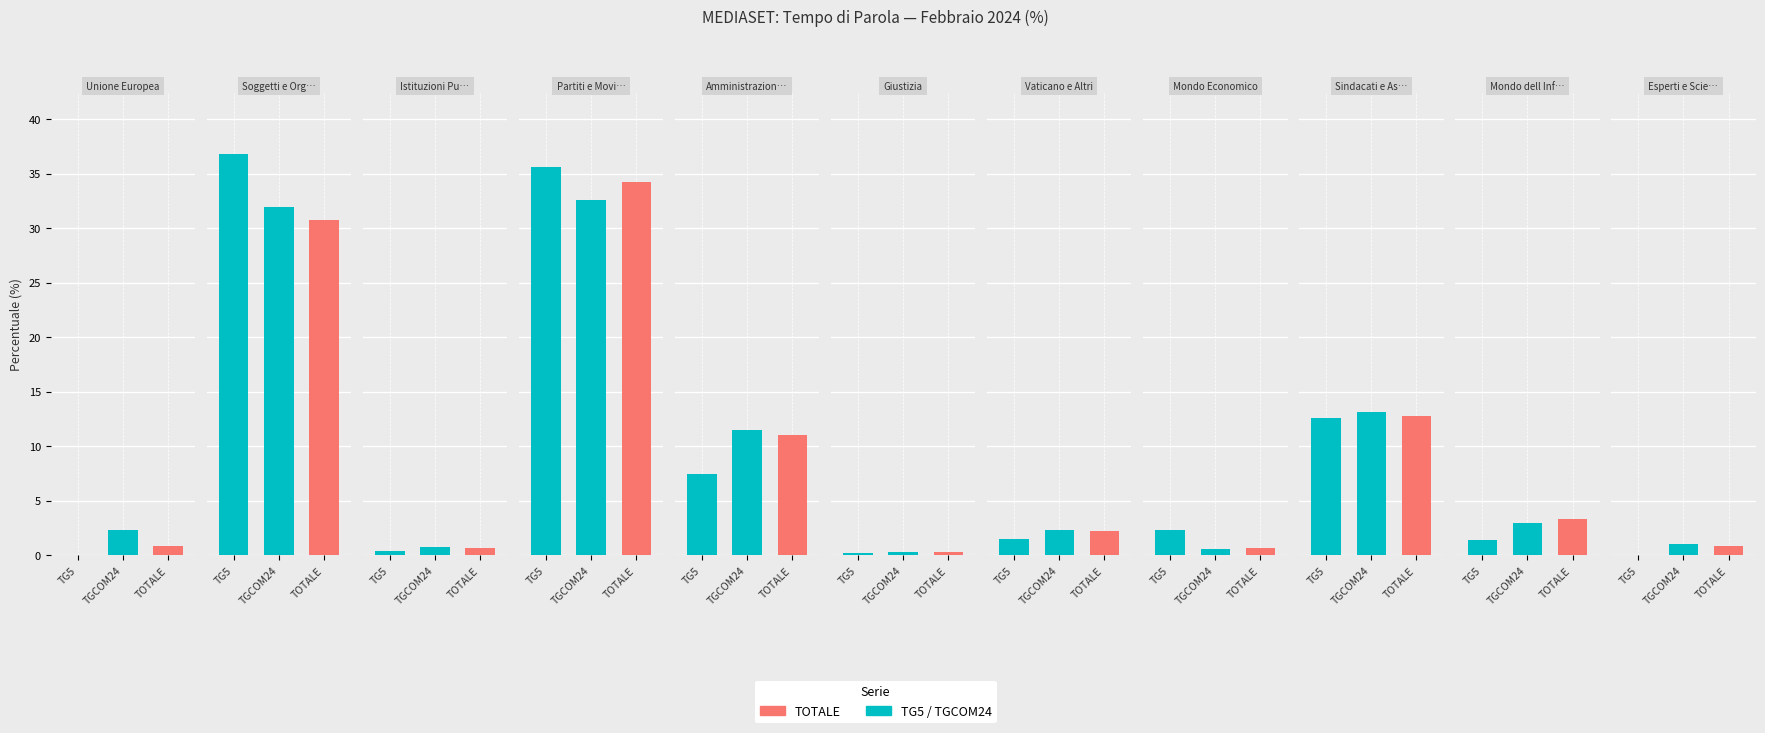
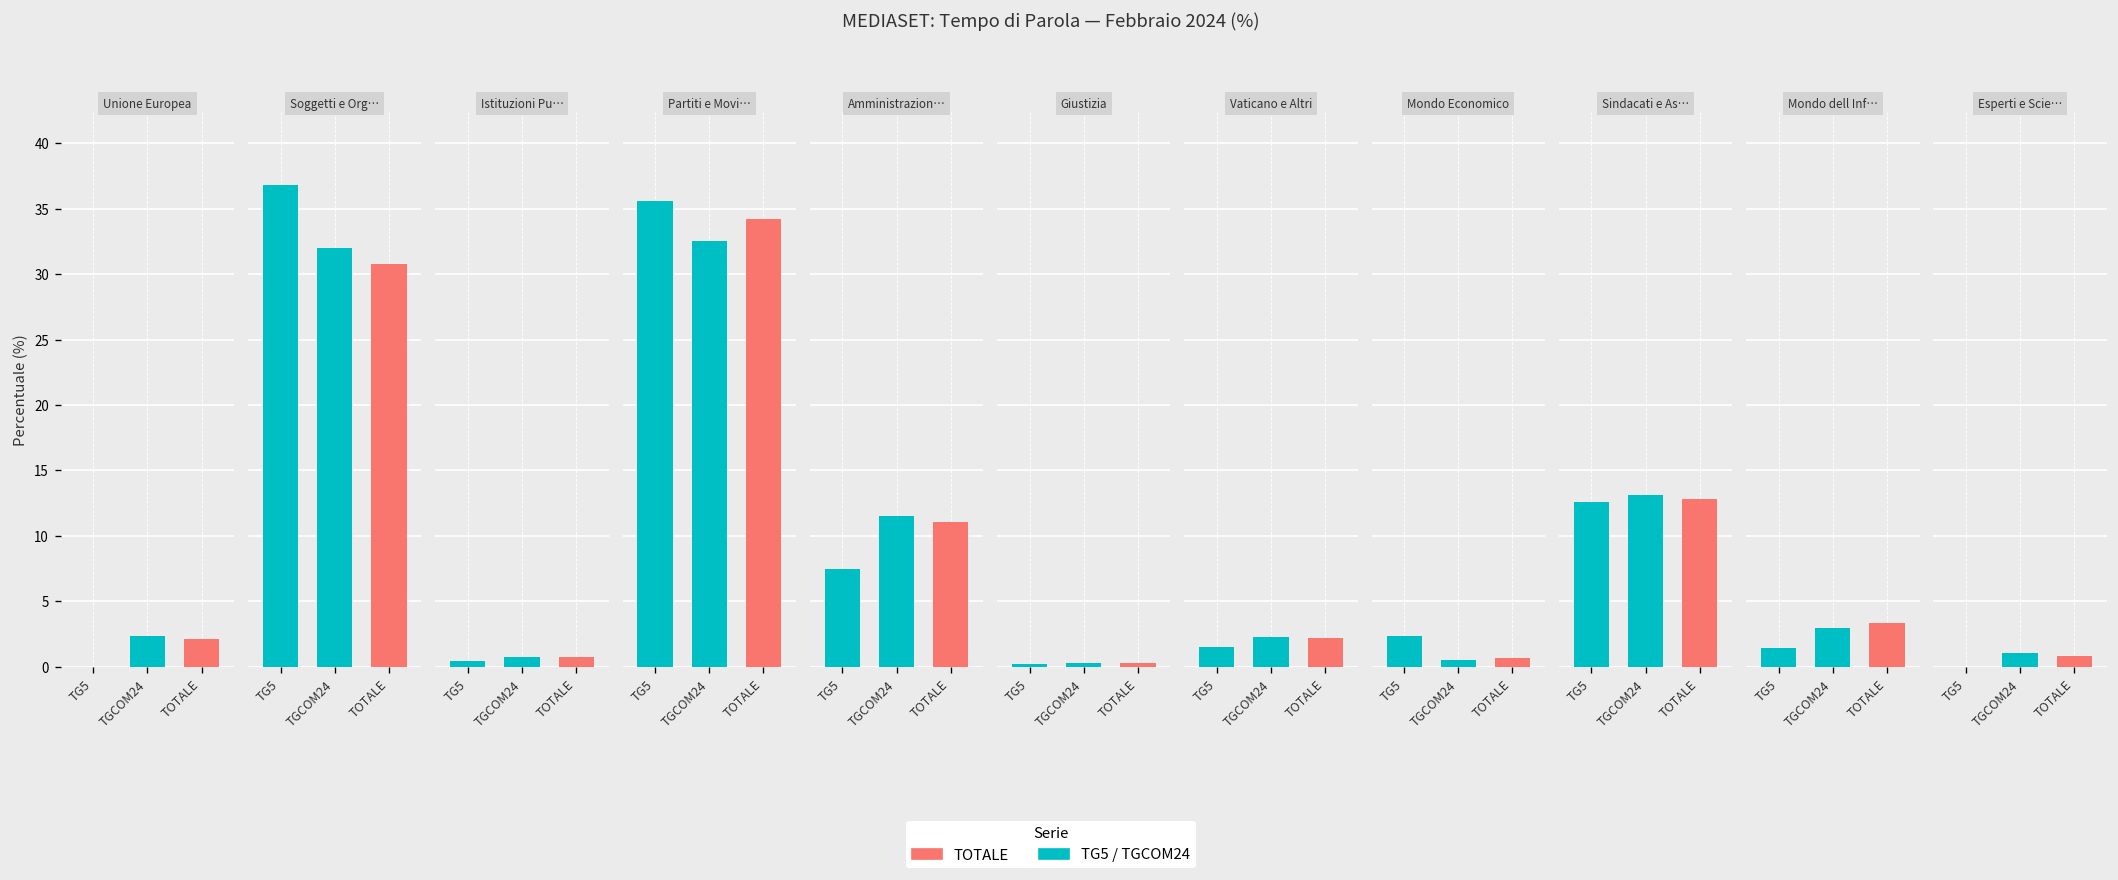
Unione Europea, TOTALE: 0.9 -> 2.1
